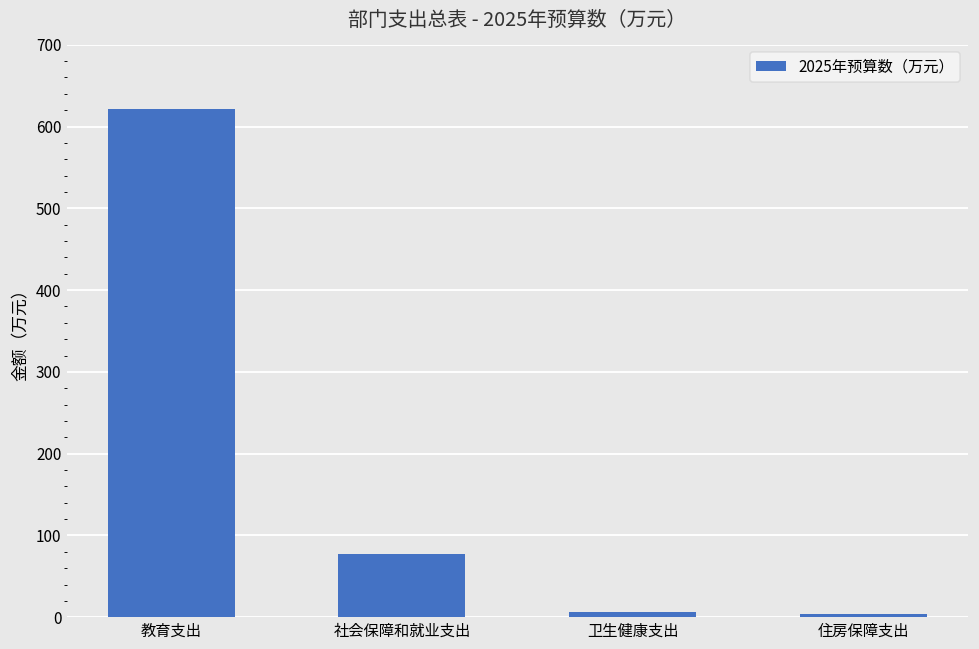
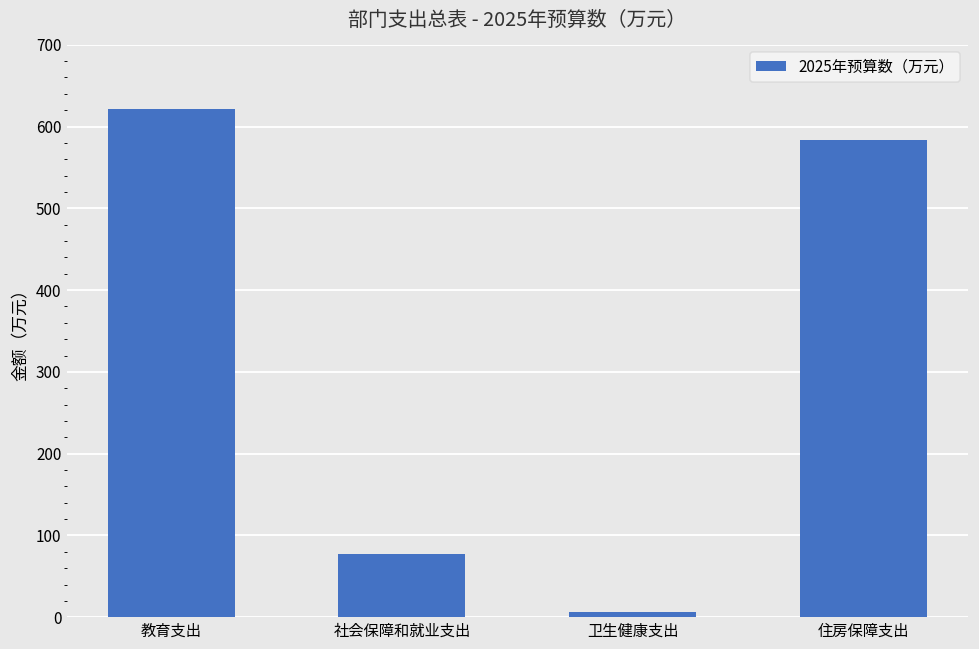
住房保障支出: 0 -> 580
